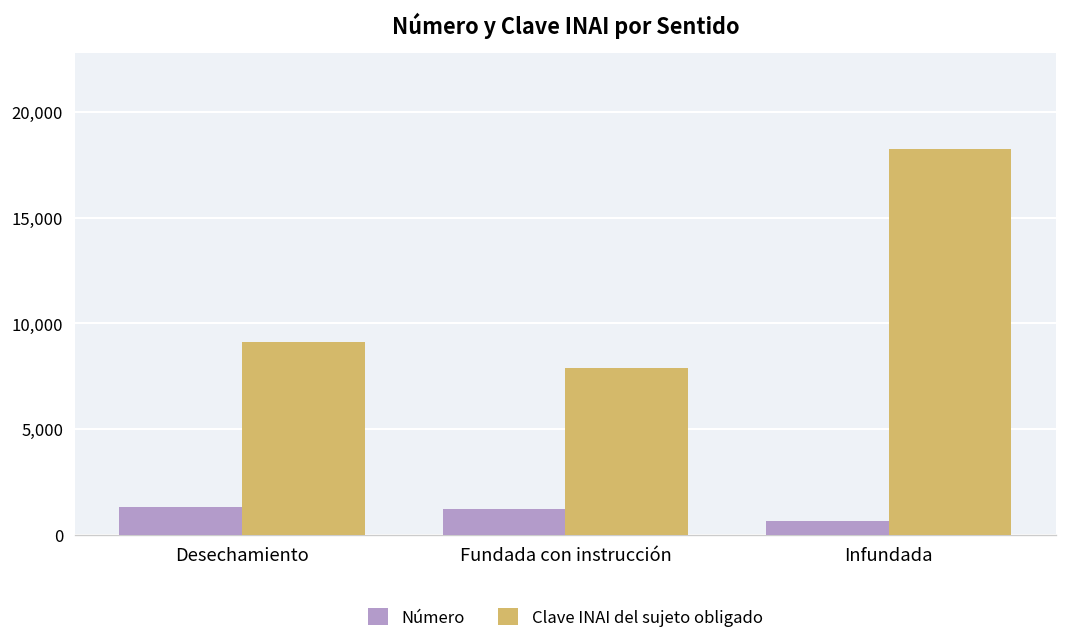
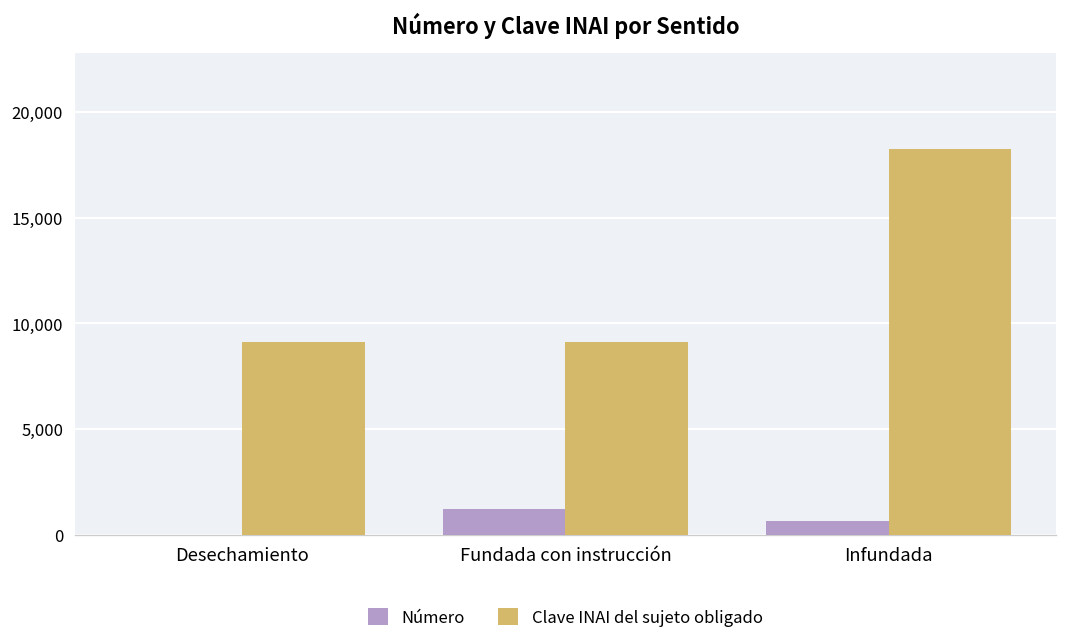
Número, Desechamiento: 1,300 -> 0
Clave INAI del sujeto obligado, Fundada con instrucción: 7,900 -> 9,100
